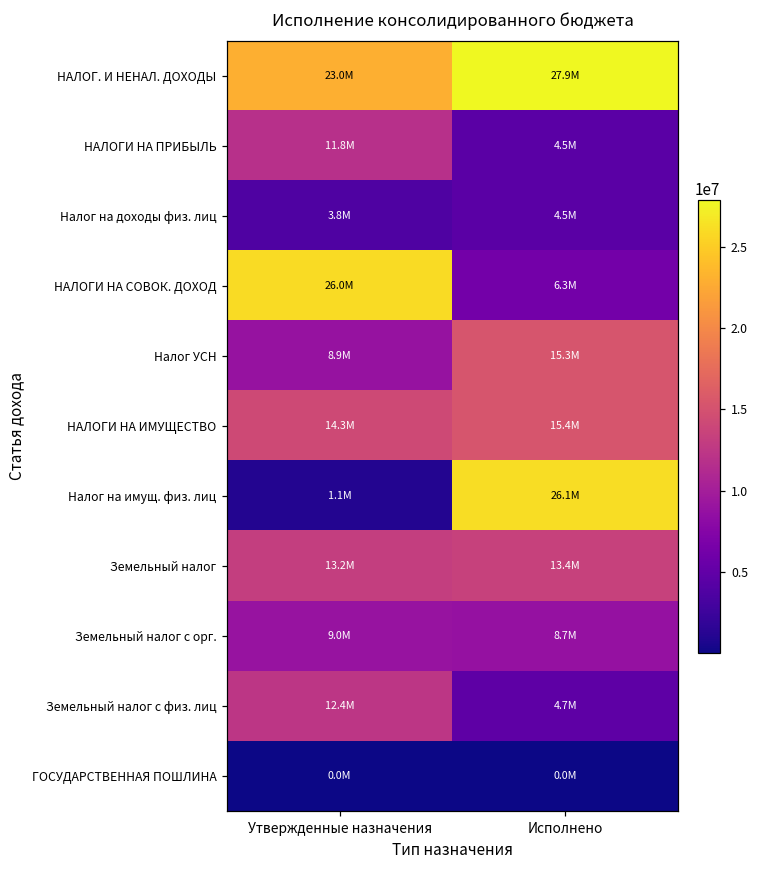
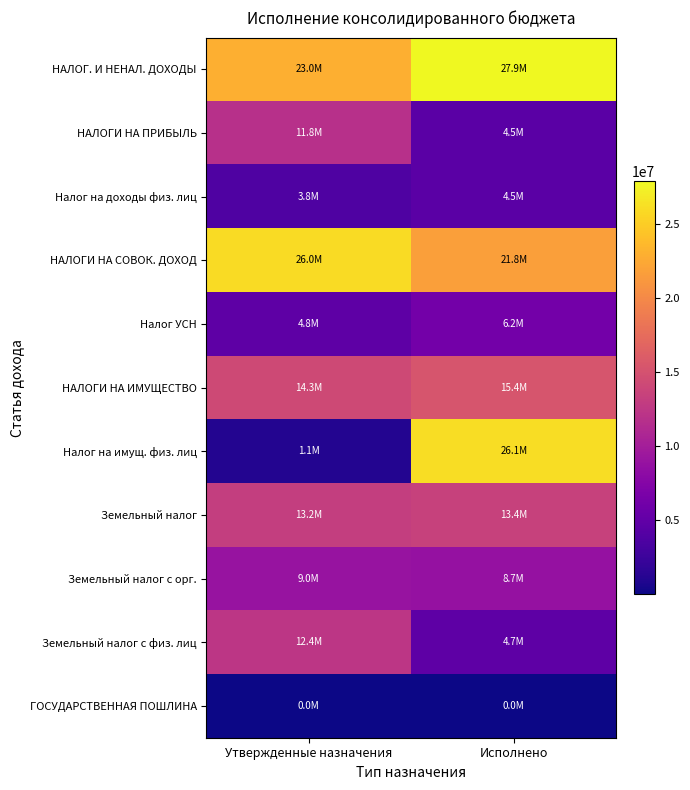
НАЛОГИ НА СОВОК. ДОХОД, Исполнено: 6.3M -> 21.8M
Налог УСН, Утвержденные назначения: 8.9M -> 4.8M
Налог УСН, Исполнено: 15.3M -> 6.2M
